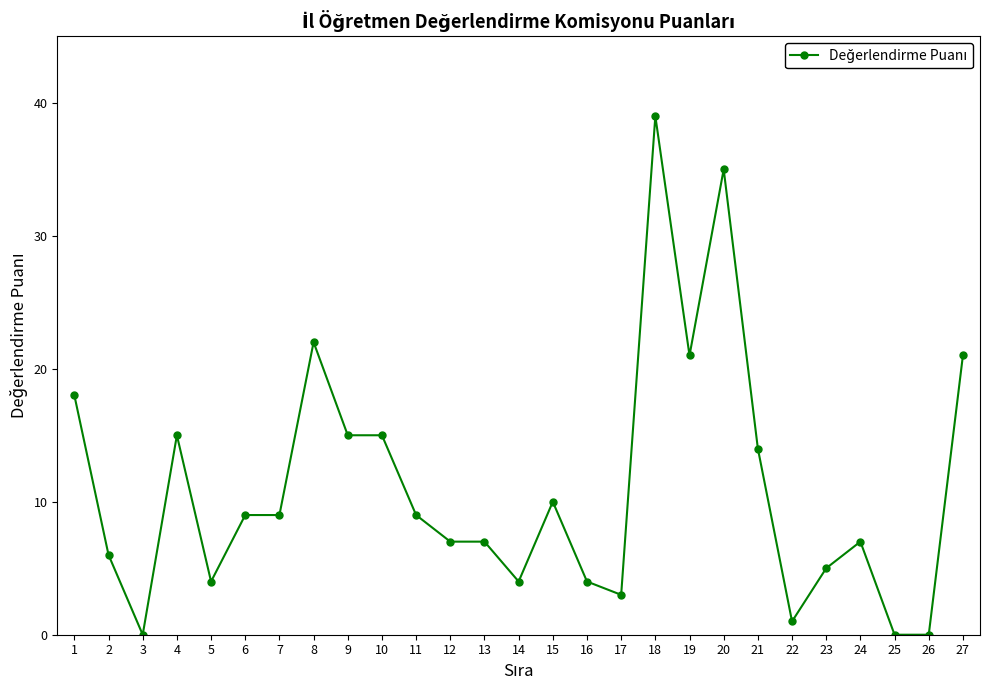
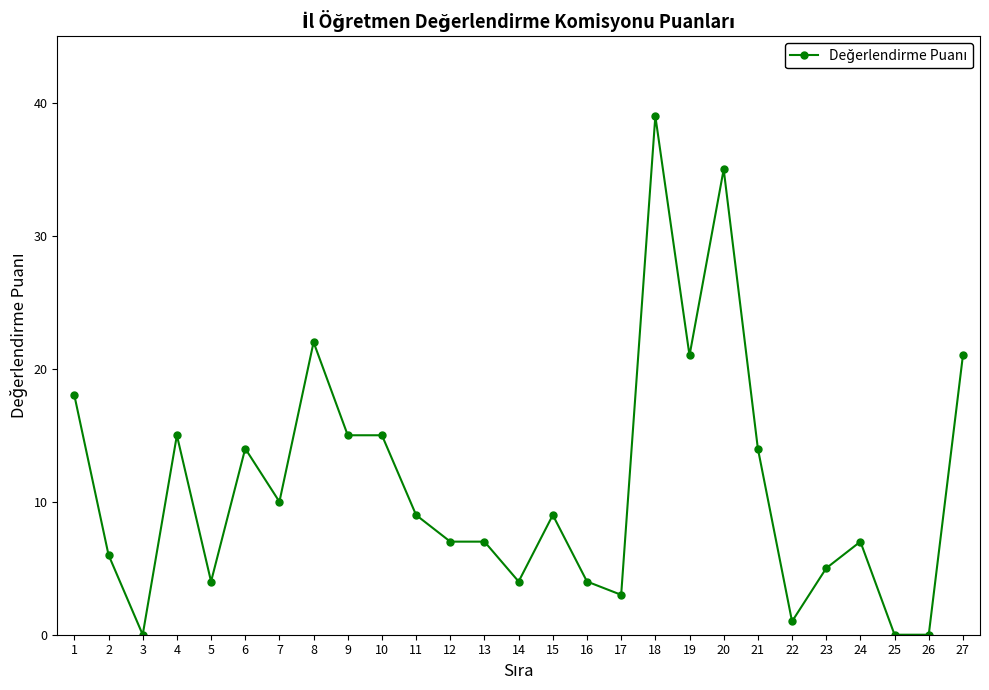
6: 9 -> 14
7: 9 -> 10
15: 10 -> 9
